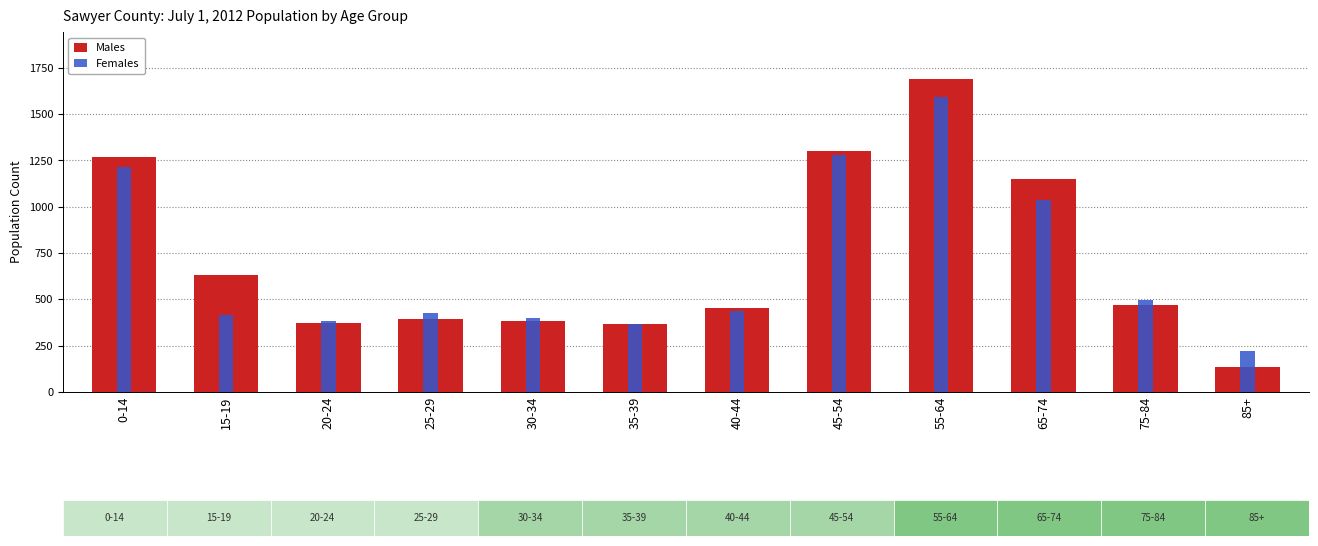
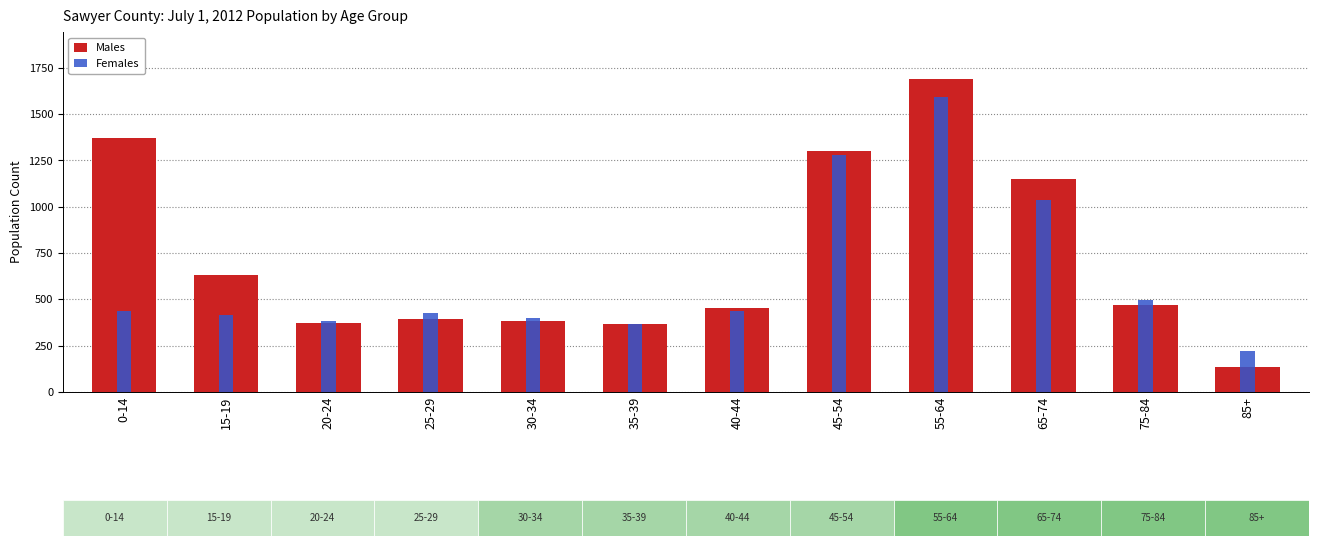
Males, 0-14: 1270 -> 1370
Females, 0-14: 1220 -> 440
